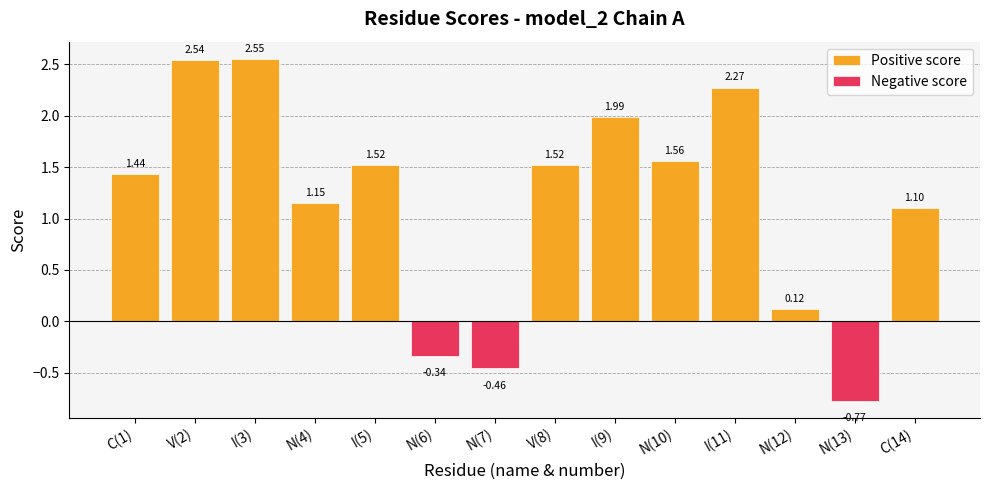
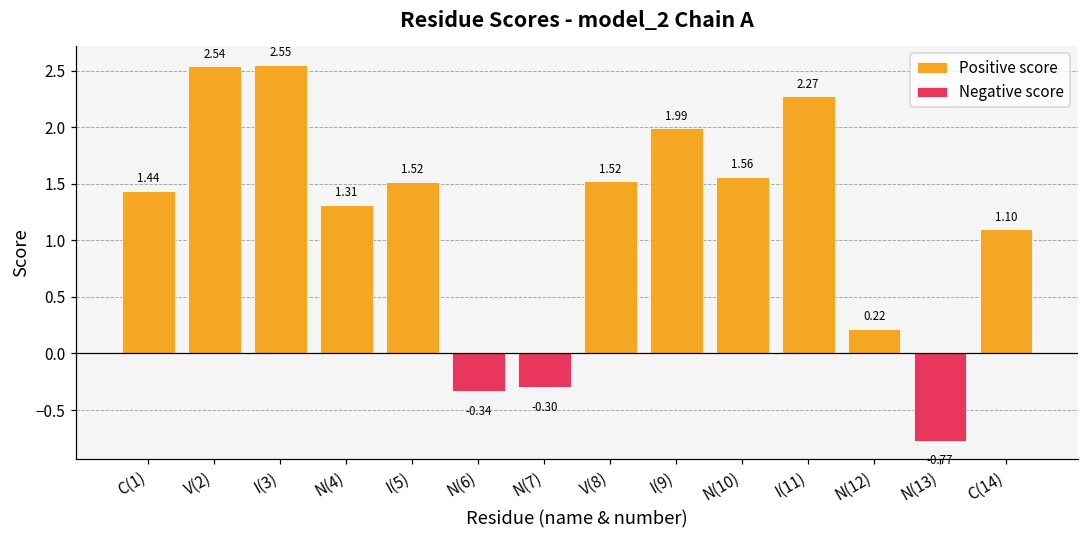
Positive score, N(4): 1.15 -> 1.31
Negative score, N(7): -0.46 -> -0.30
Positive score, N(12): 0.12 -> 0.22
